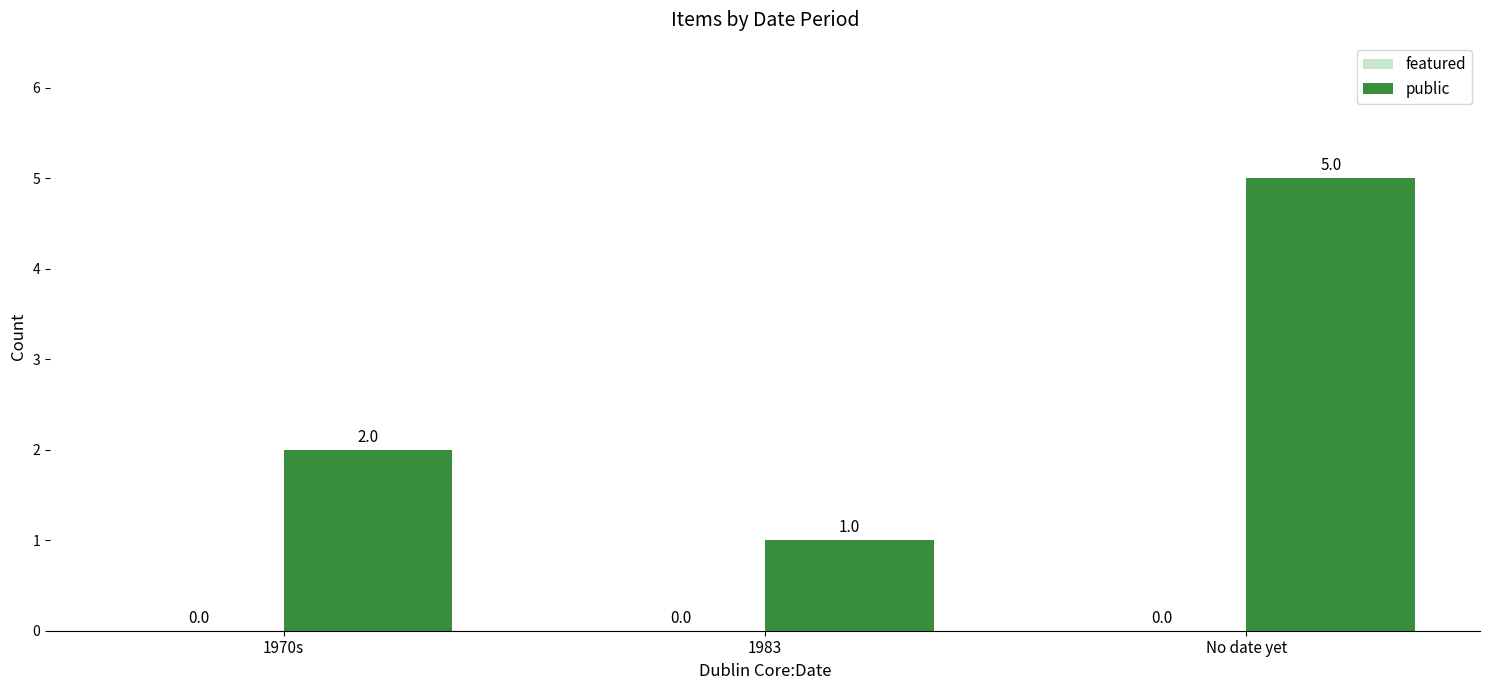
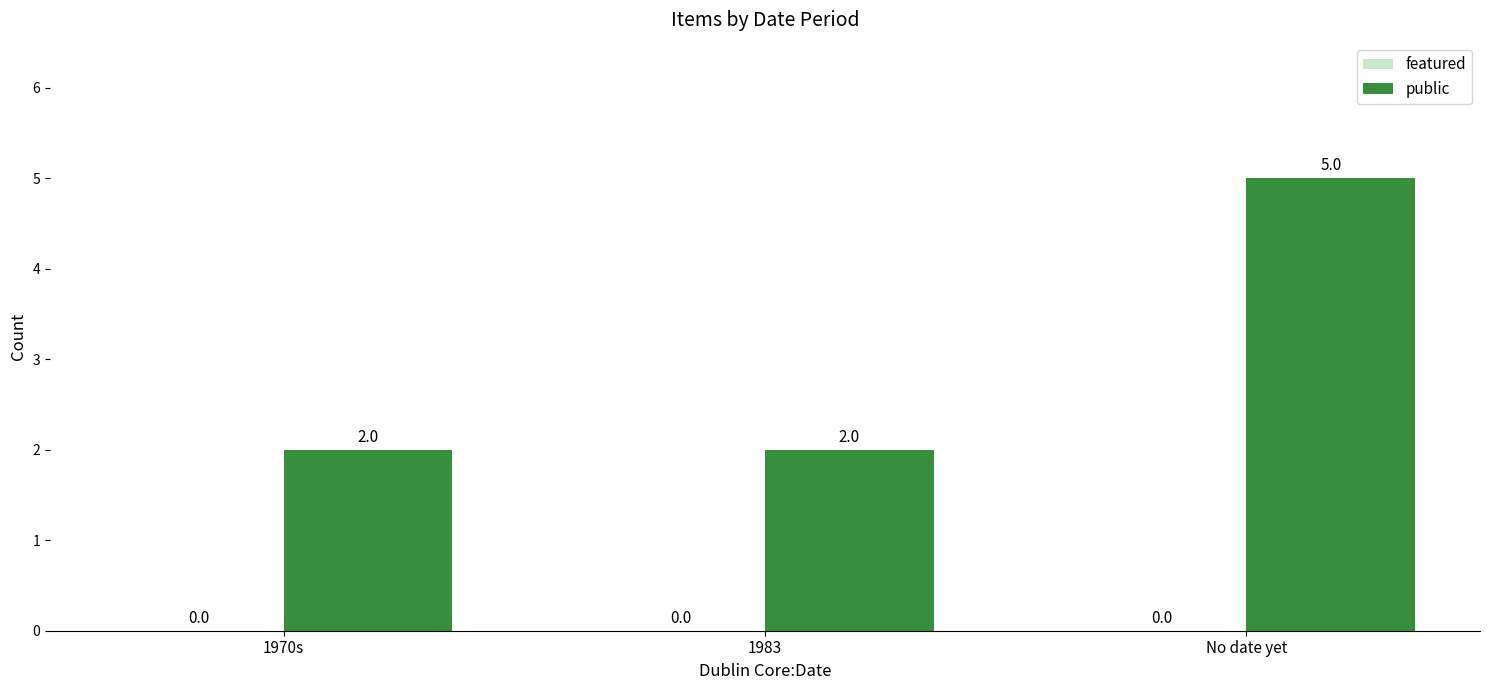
public, 1983: 1.0 -> 2.0
